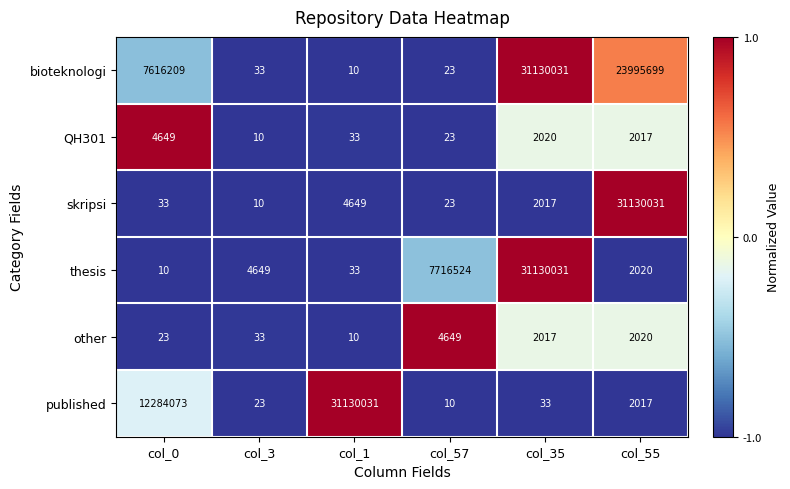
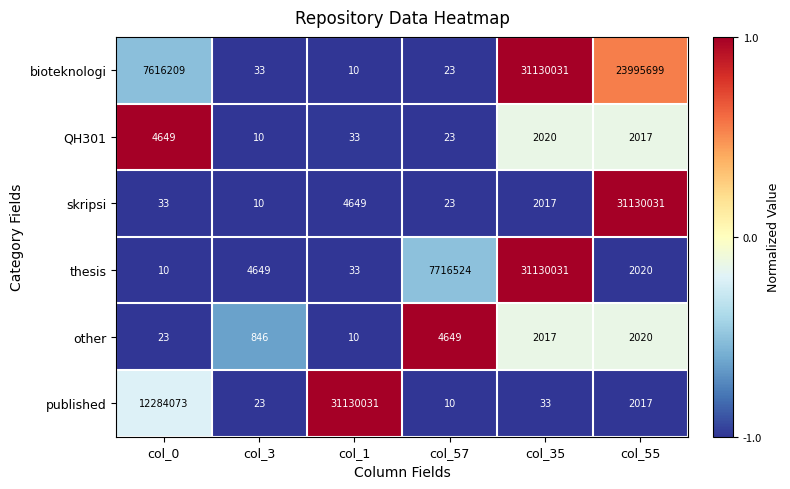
other, col_3: 33 -> 846
